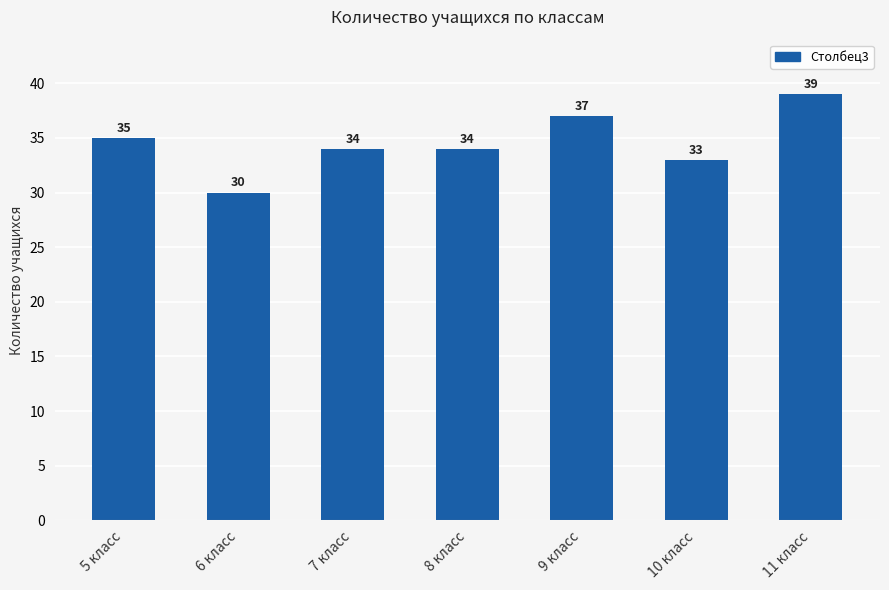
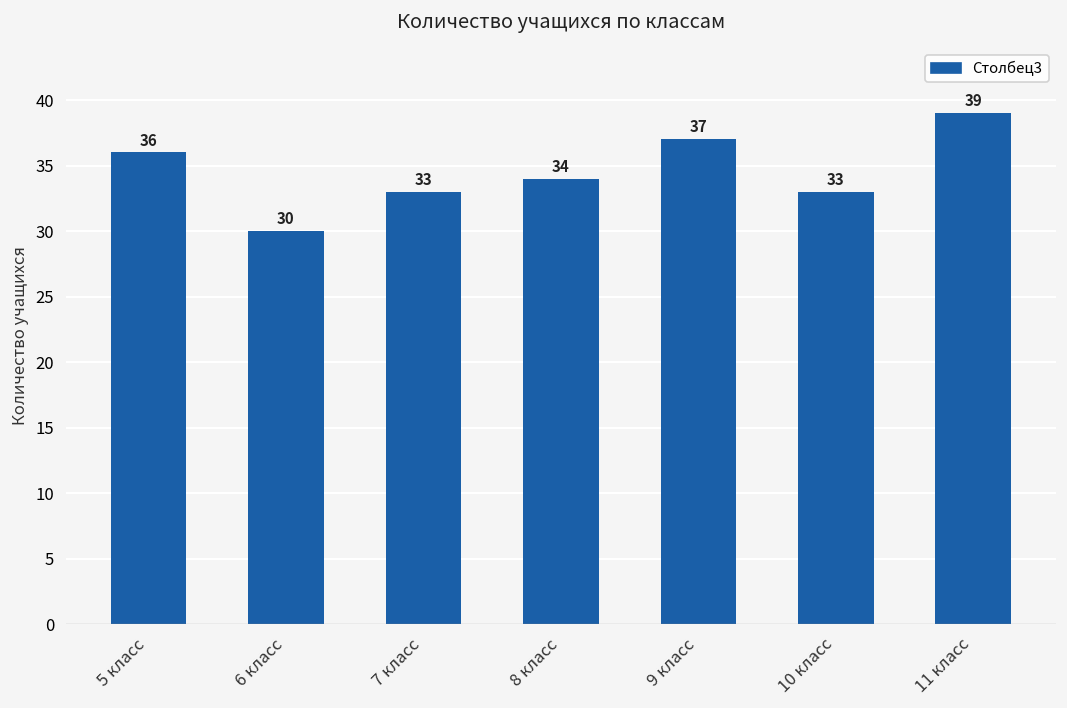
5 класс: 35 -> 36
7 класс: 34 -> 33
